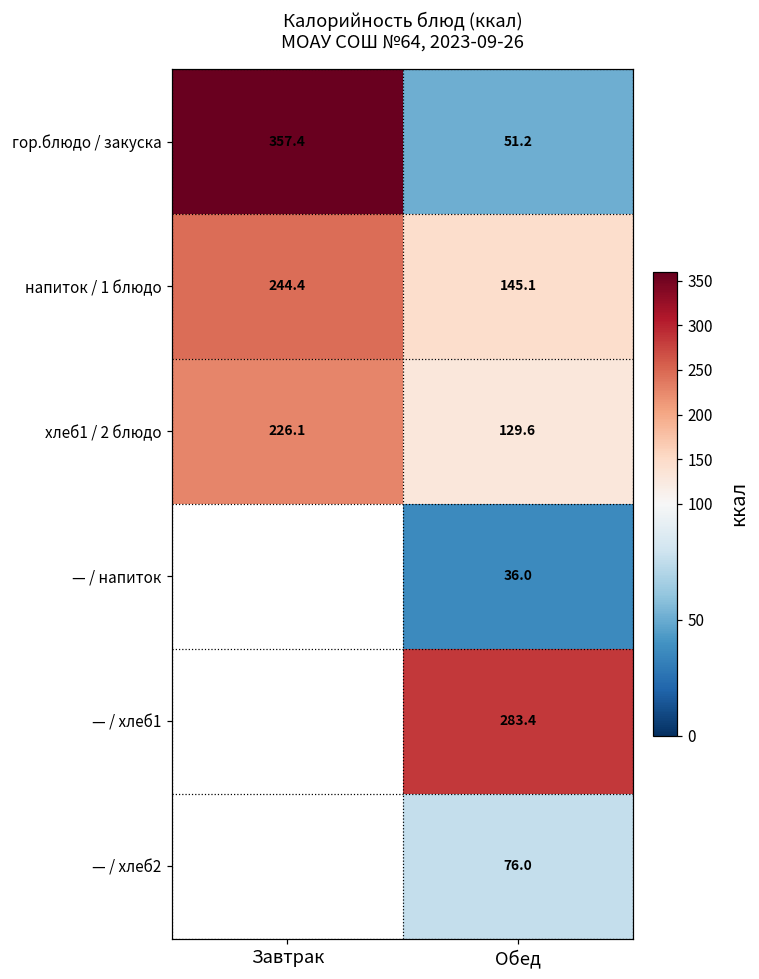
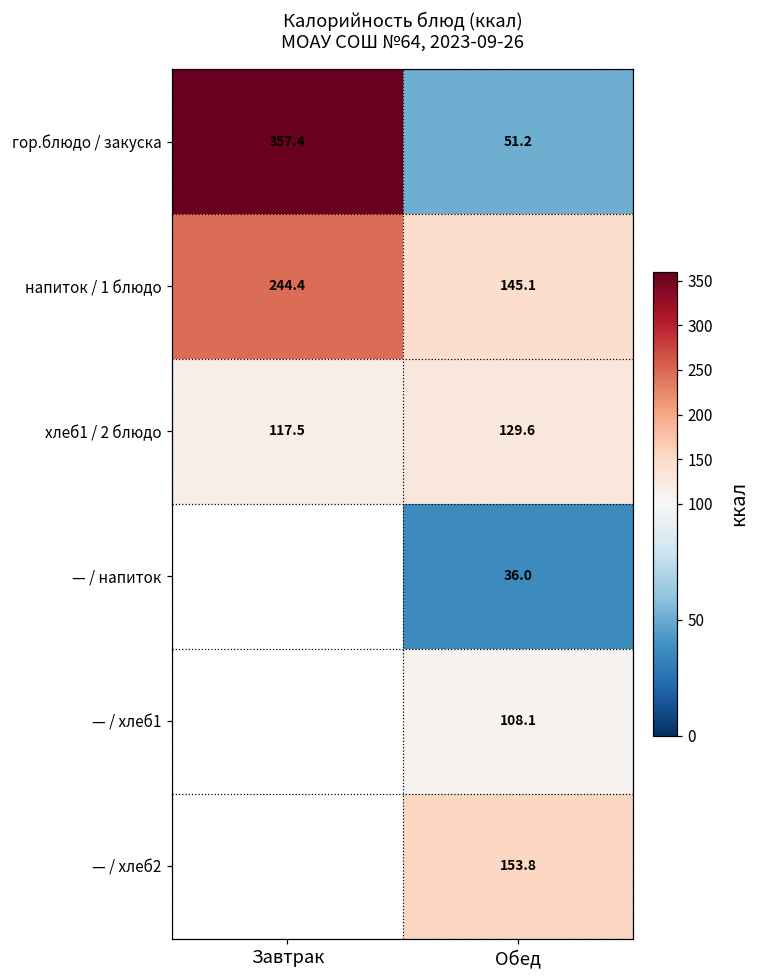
хлеб1 / 2 блюдо, Завтрак: 226.1 -> 117.5
— / хлеб1, Обед: 283.4 -> 108.1
— / хлеб2, Обед: 76.0 -> 153.8
